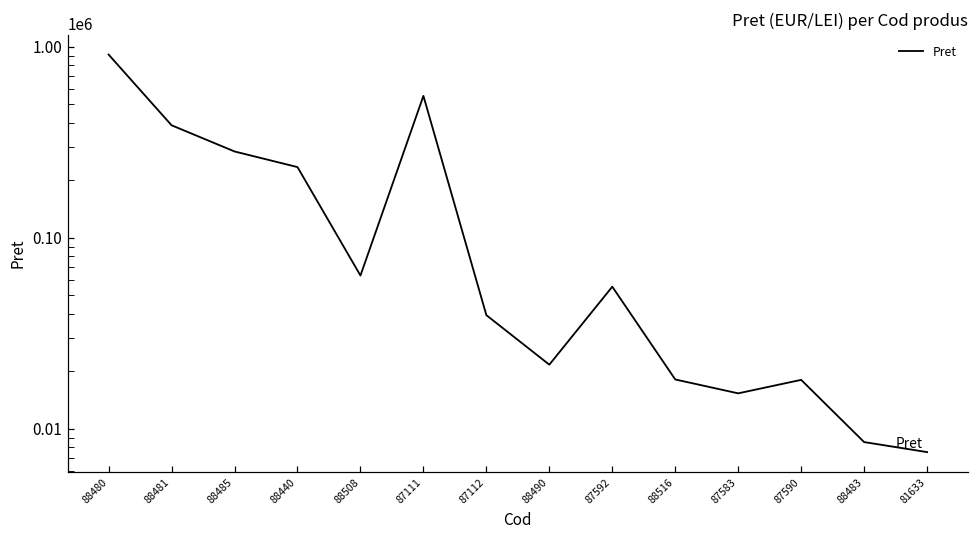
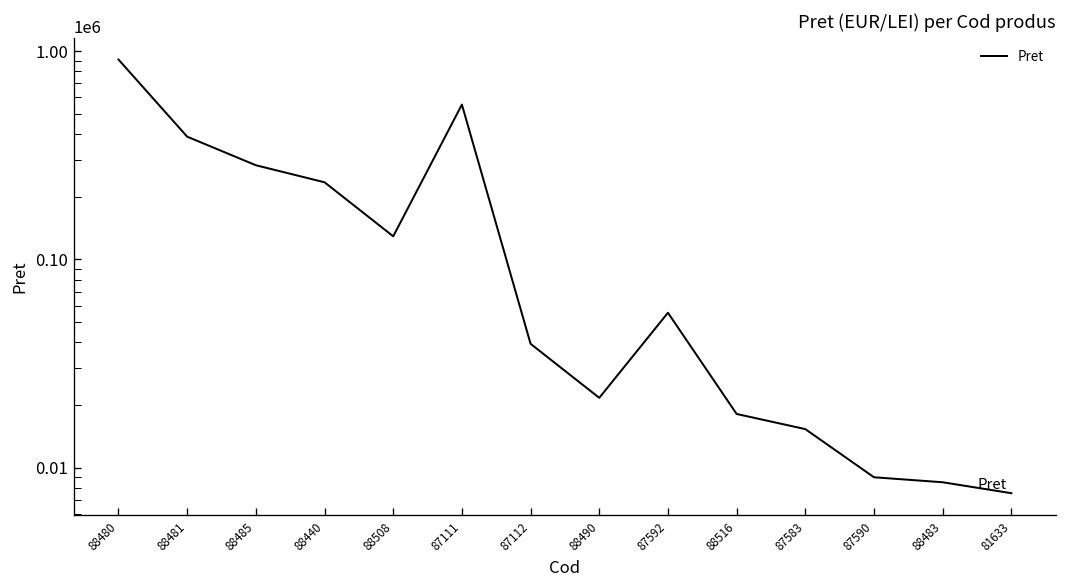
88508: 63000 -> 130000
87590: 18000 -> 9000
